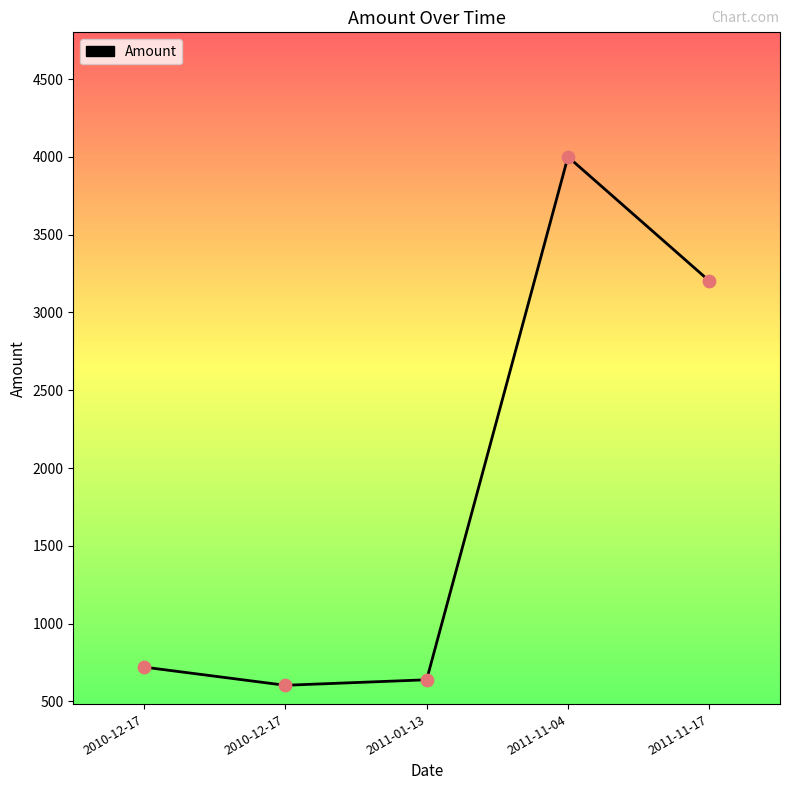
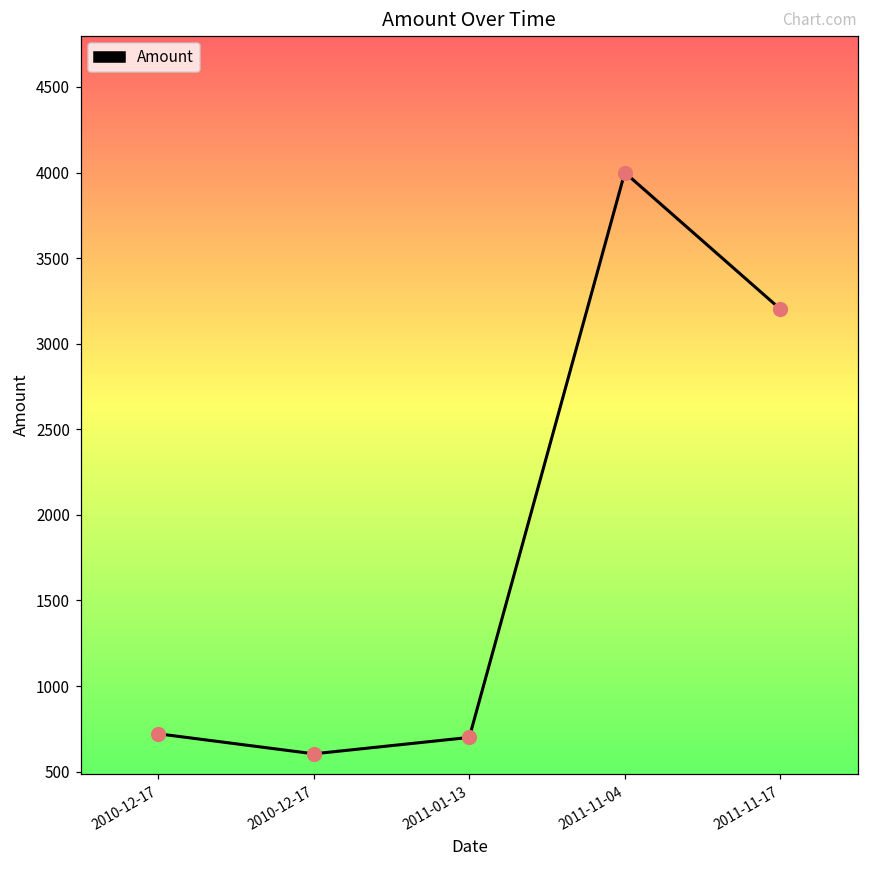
2011-01-13: 640 -> 700
